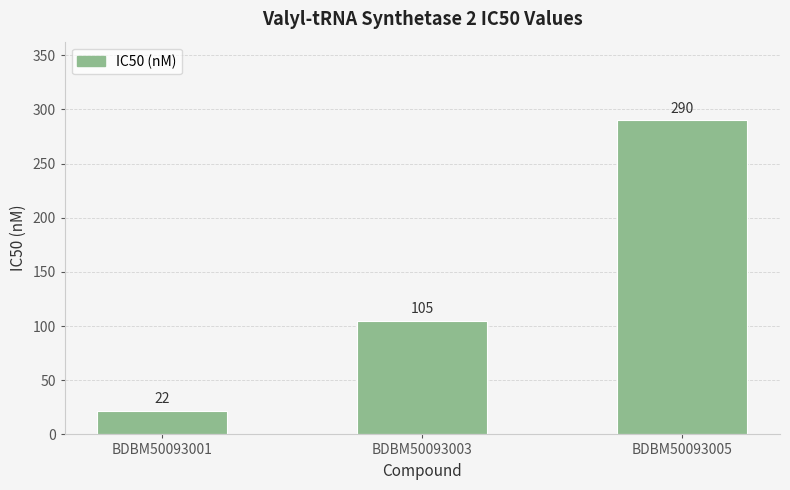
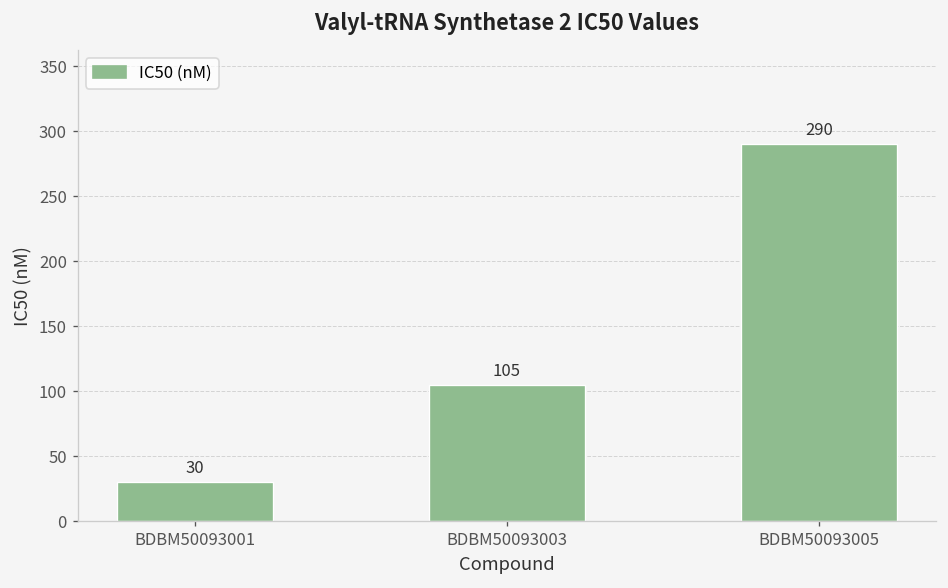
BDBM50093001: 22 -> 30
